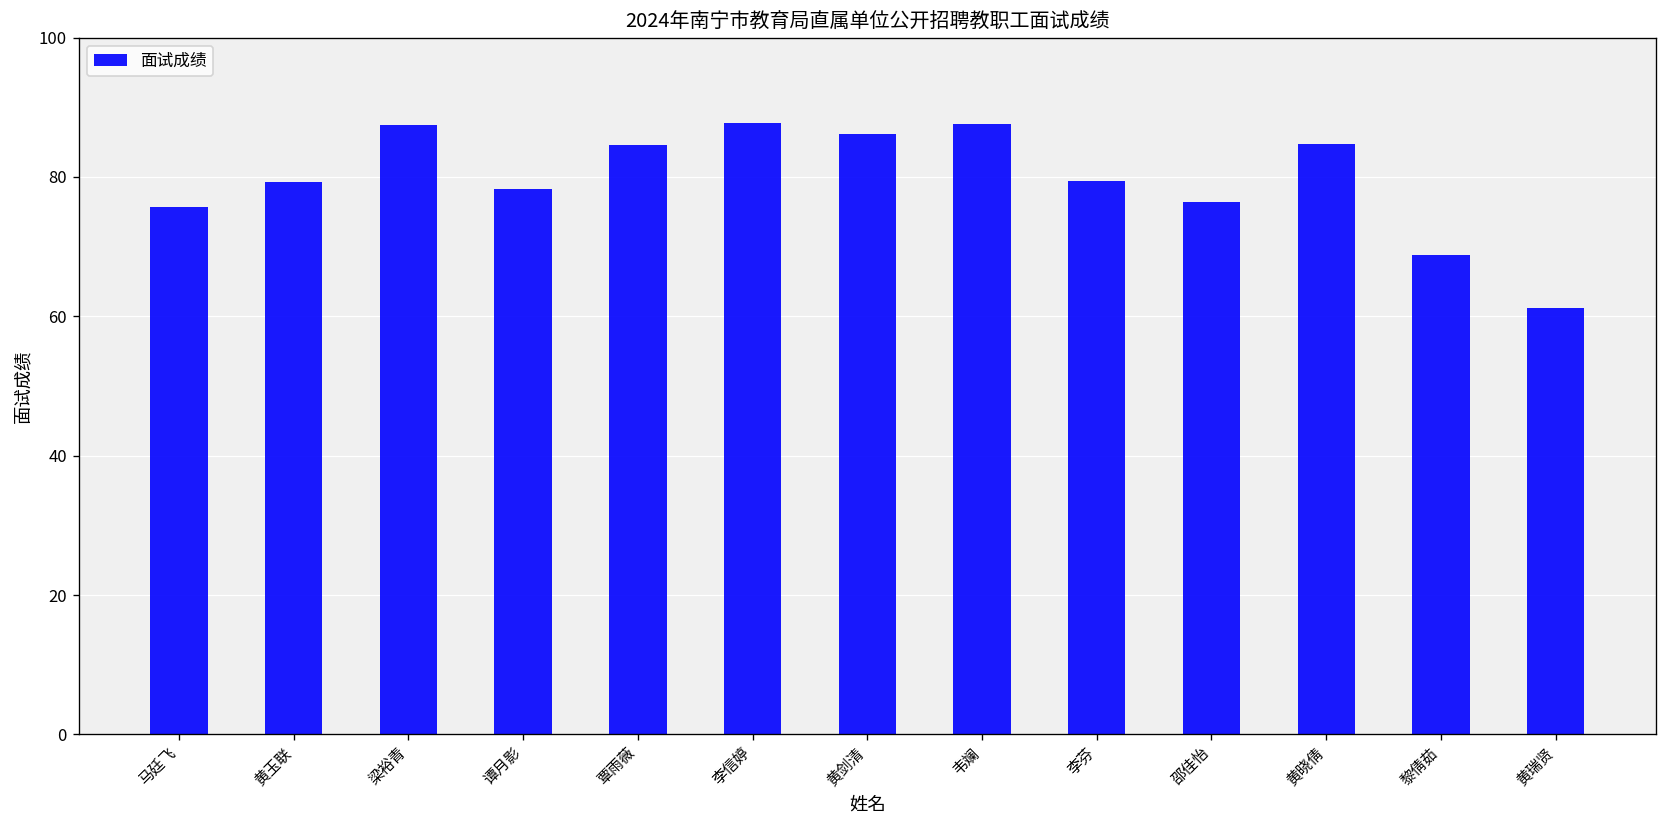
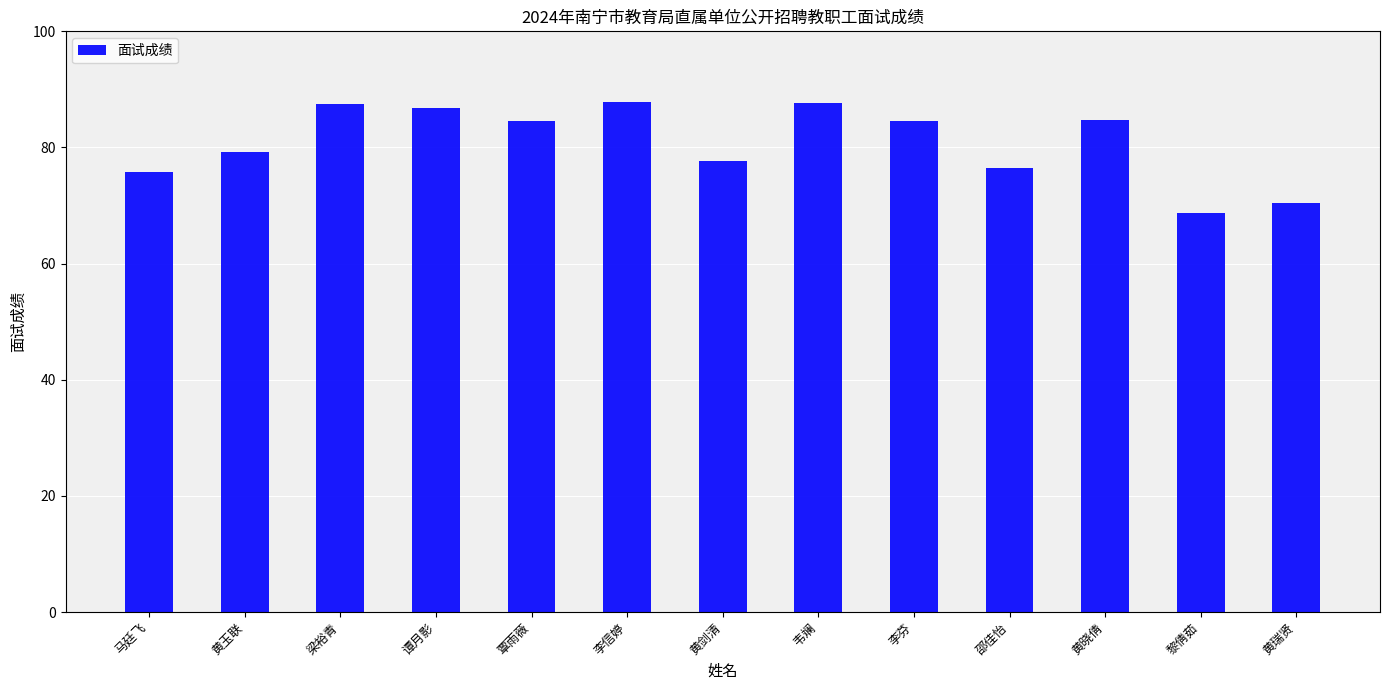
谭月影: 78 -> 87
黄剑清: 86 -> 78
李芬: 79 -> 85
黄瑞贤: 61 -> 71
